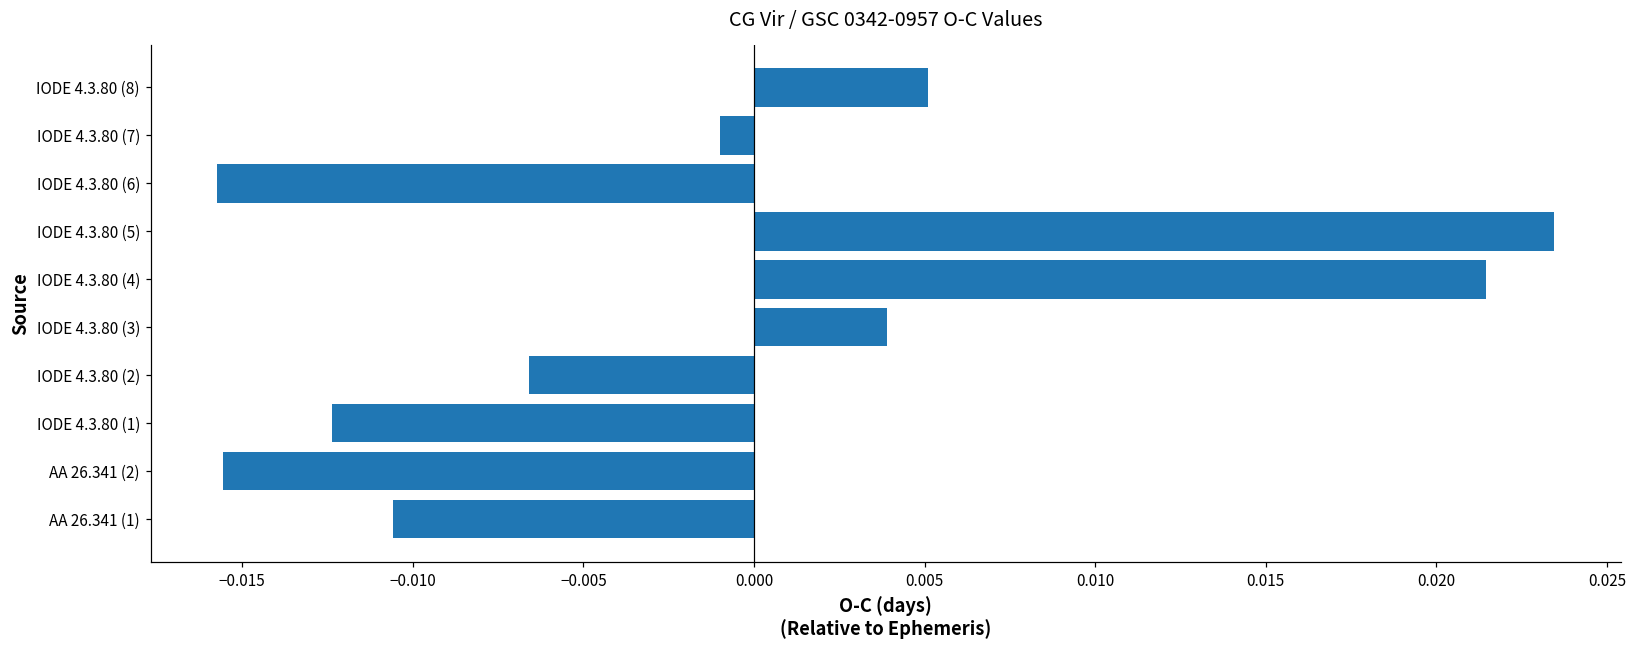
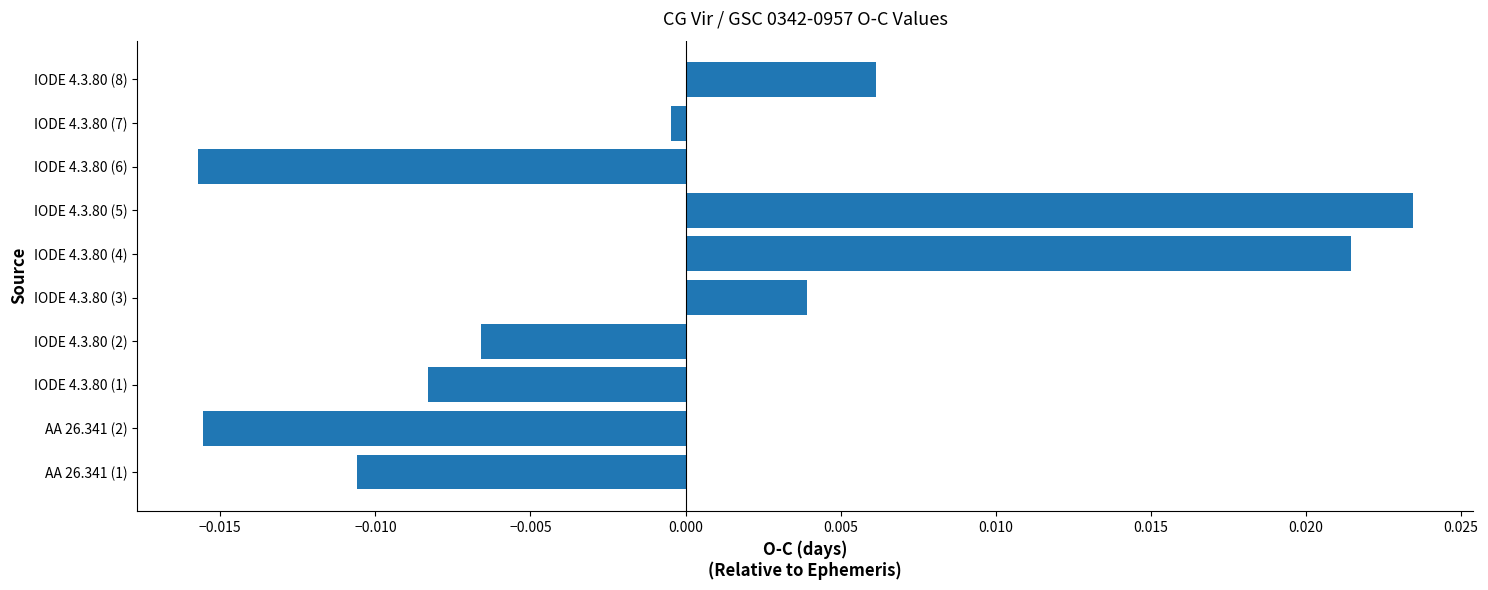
IODE 4.3.80 (8): 0.0051 -> 0.0061
IODE 4.3.80 (7): -0.0010 -> -0.0005
IODE 4.3.80 (1): -0.0124 -> -0.0083
